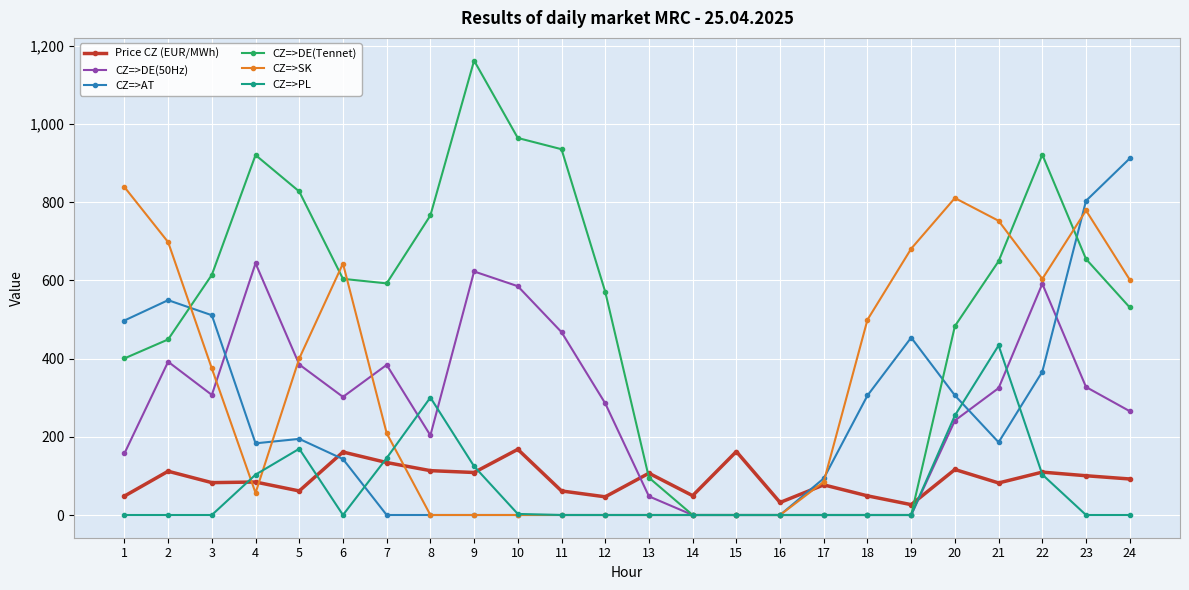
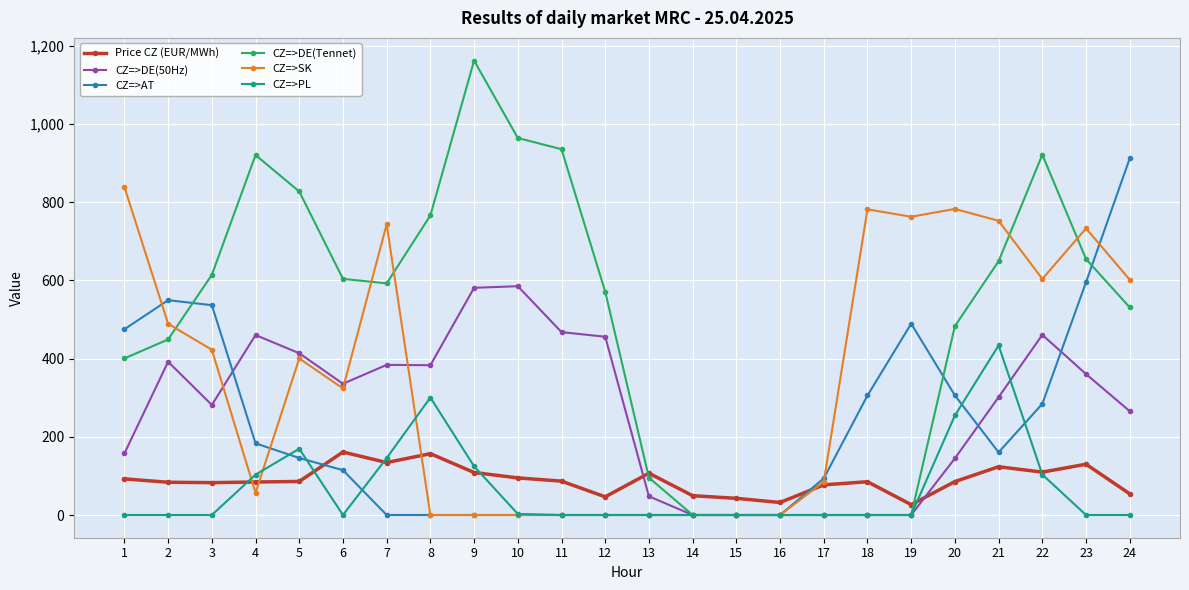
Price CZ (EUR/MWh), 1: 50 -> 90
CZ=>AT, 1: 500 -> 470
Price CZ (EUR/MWh), 2: 110 -> 80
CZ=>SK, 2: 700 -> 490
CZ=>DE(50Hz), 3: 310 -> 280
CZ=>AT, 3: 510 -> 540
CZ=>SK, 3: 370 -> 420
CZ=>DE(50Hz), 4: 640 -> 460
Price CZ (EUR/MWh), 5: 60 -> 90
CZ=>DE(50Hz), 5: 380 -> 410
CZ=>AT, 5: 190 -> 150
CZ=>DE(50Hz), 6: 300 -> 340
CZ=>AT, 6: 140 -> 110
CZ=>SK, 6: 640 -> 320
CZ=>SK, 7: 210 -> 740
Price CZ (EUR/MWh), 8: 110 -> 160
CZ=>DE(50Hz), 8: 200 -> 380
CZ=>DE(50Hz), 9: 620 -> 580
Price CZ (EUR/MWh), 10: 170 -> 90
Price CZ (EUR/MWh), 11: 60 -> 90
CZ=>DE(50Hz), 12: 290 -> 460
Price CZ (EUR/MWh), 15: 160 -> 40
Price CZ (EUR/MWh), 18: 50 -> 90
CZ=>SK, 18: 500 -> 780
CZ=>AT, 19: 450 -> 490
CZ=>SK, 19: 680 -> 760
Price CZ (EUR/MWh), 20: 120 -> 90
CZ=>DE(50Hz), 20: 240 -> 140
CZ=>SK, 20: 810 -> 780
Price CZ (EUR/MWh), 21: 80 -> 120
CZ=>DE(50Hz), 21: 320 -> 300
CZ=>AT, 21: 190 -> 160
CZ=>DE(50Hz), 22: 590 -> 460
CZ=>AT, 22: 370 -> 280
Price CZ (EUR/MWh), 23: 100 -> 130
CZ=>DE(50Hz), 23: 330 -> 360
CZ=>AT, 23: 800 -> 600
CZ=>SK, 23: 780 -> 730
Price CZ (EUR/MWh), 24: 90 -> 50
